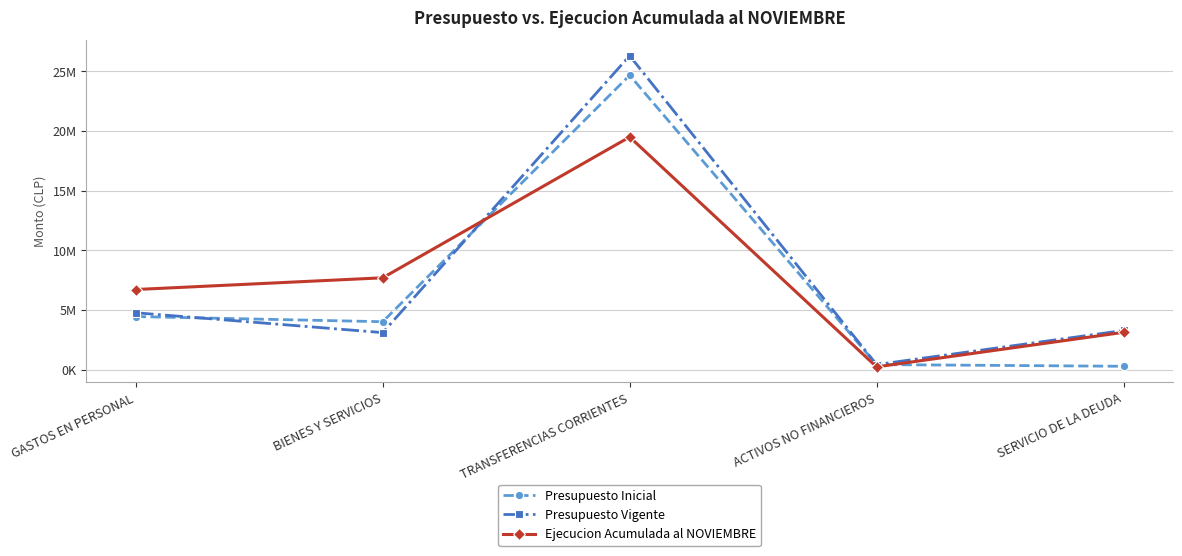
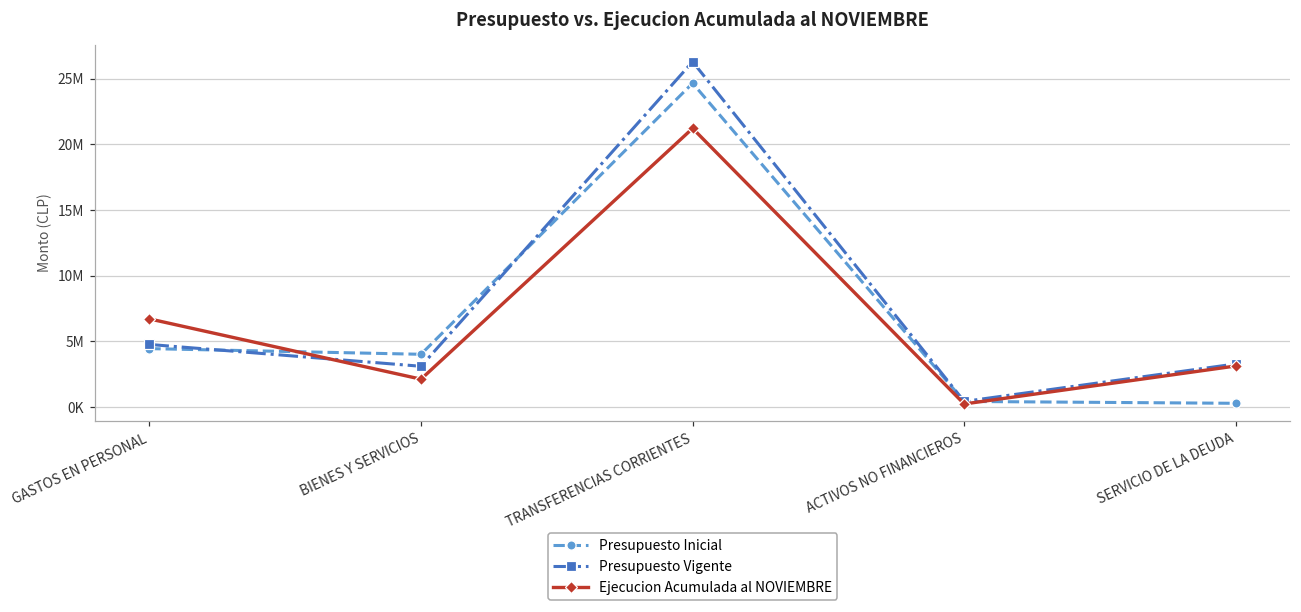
Ejecucion Acumulada al NOVIEMBRE, BIENES Y SERVICIOS: 7700000 -> 2100000
Ejecucion Acumulada al NOVIEMBRE, TRANSFERENCIAS CORRIENTES: 19500000 -> 21200000
